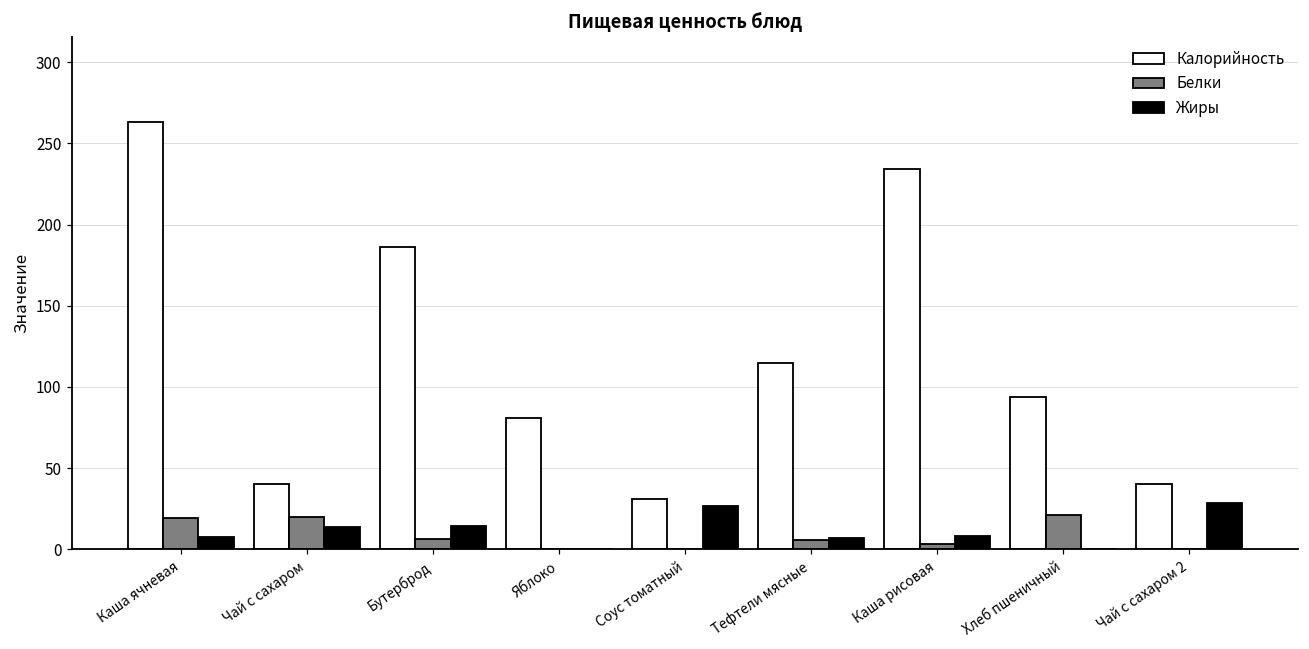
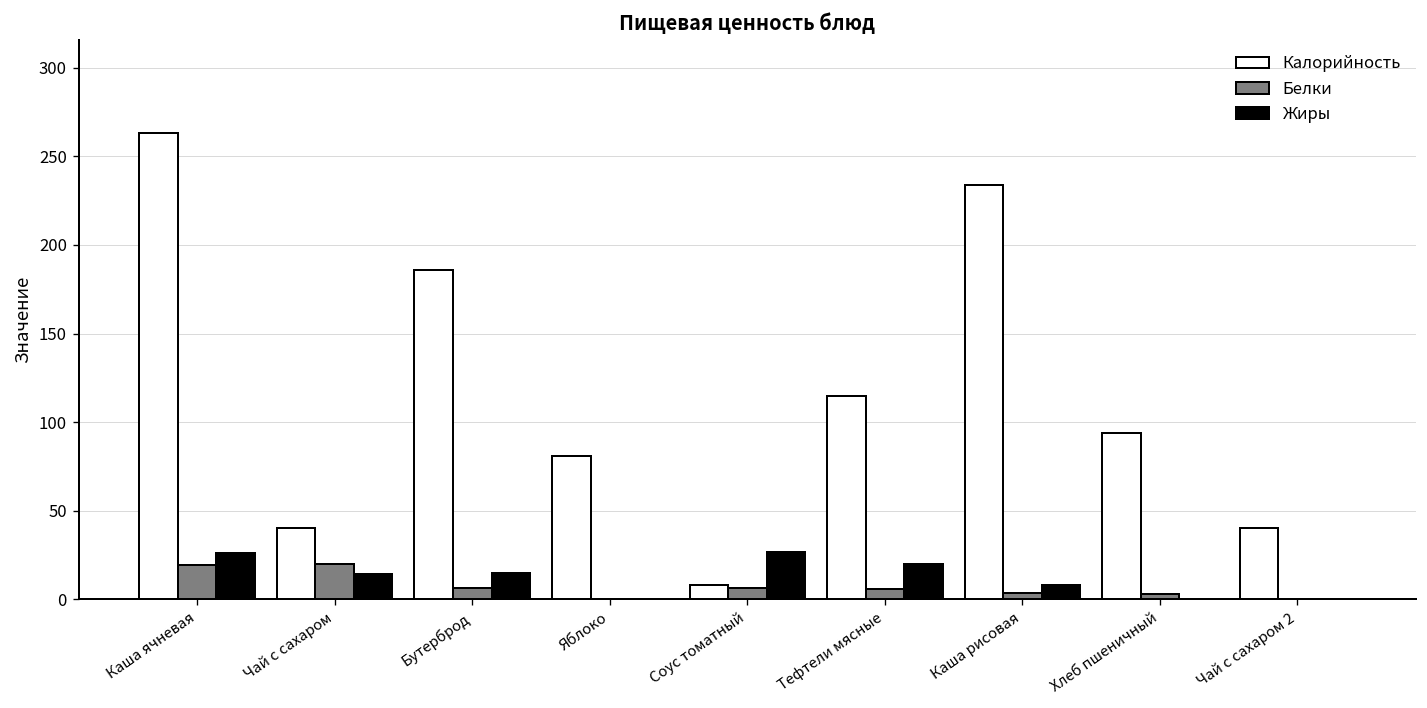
Жиры, Каша ячневая: 8 -> 26
Калорийность, Соус томатный: 31 -> 8
Белки, Соус томатный: 0 -> 6
Жиры, Тефтели мясные: 7 -> 20
Белки, Хлеб пшеничный: 21 -> 3
Жиры, Чай с сахаром 2: 28 -> 0
